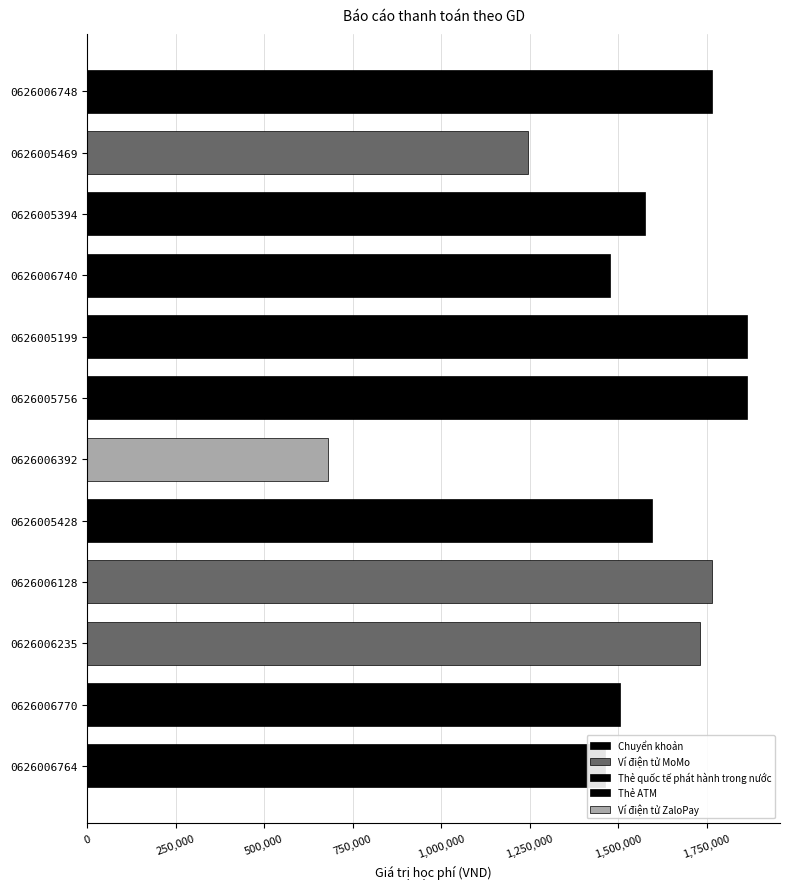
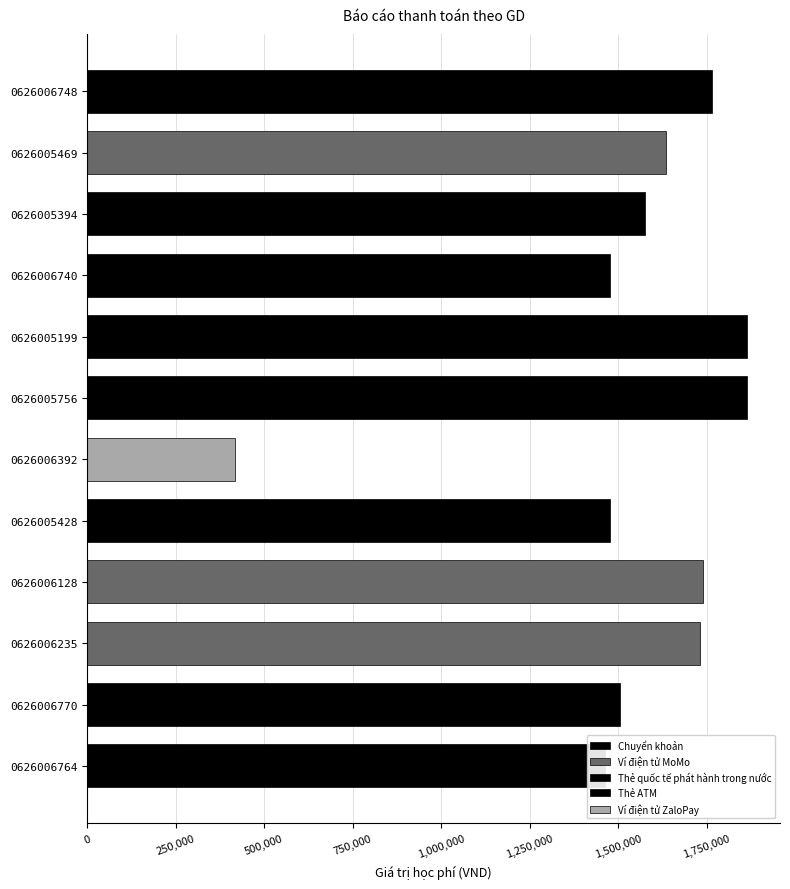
0626005469: 1,250,000 -> 1,640,000
0626006392: 680,000 -> 420,000
0626005428: 1,590,000 -> 1,480,000
0626006128: 1,770,000 -> 1,740,000
